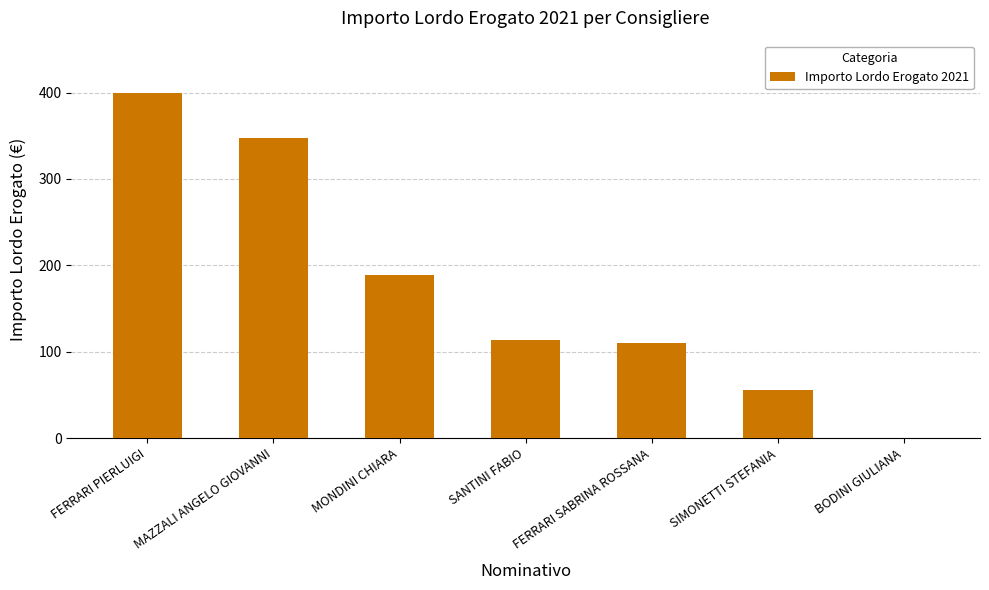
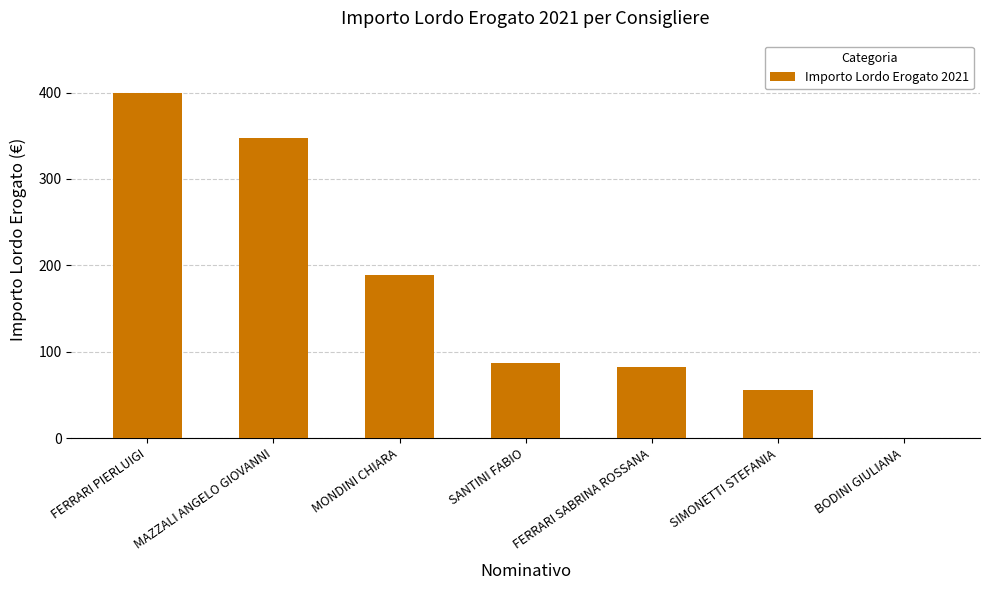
SANTINI FABIO: 110 -> 90
FERRARI SABRINA ROSSANA: 110 -> 80
